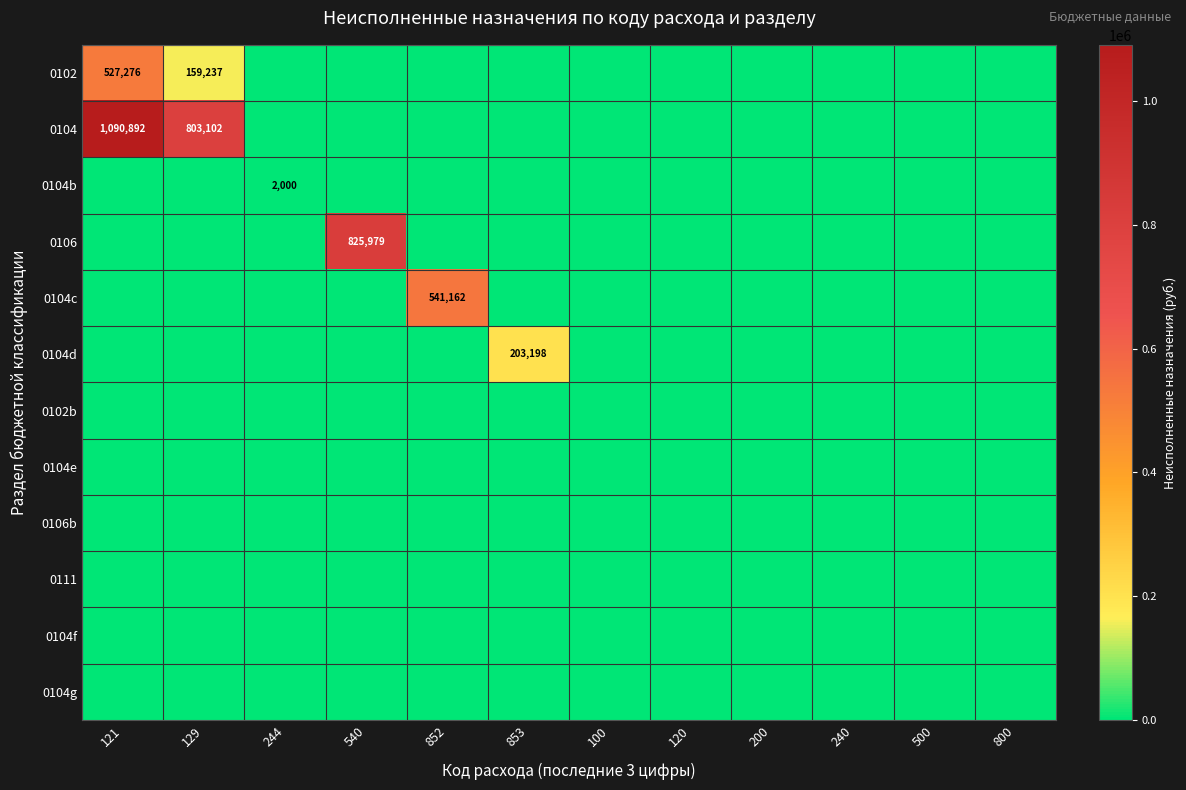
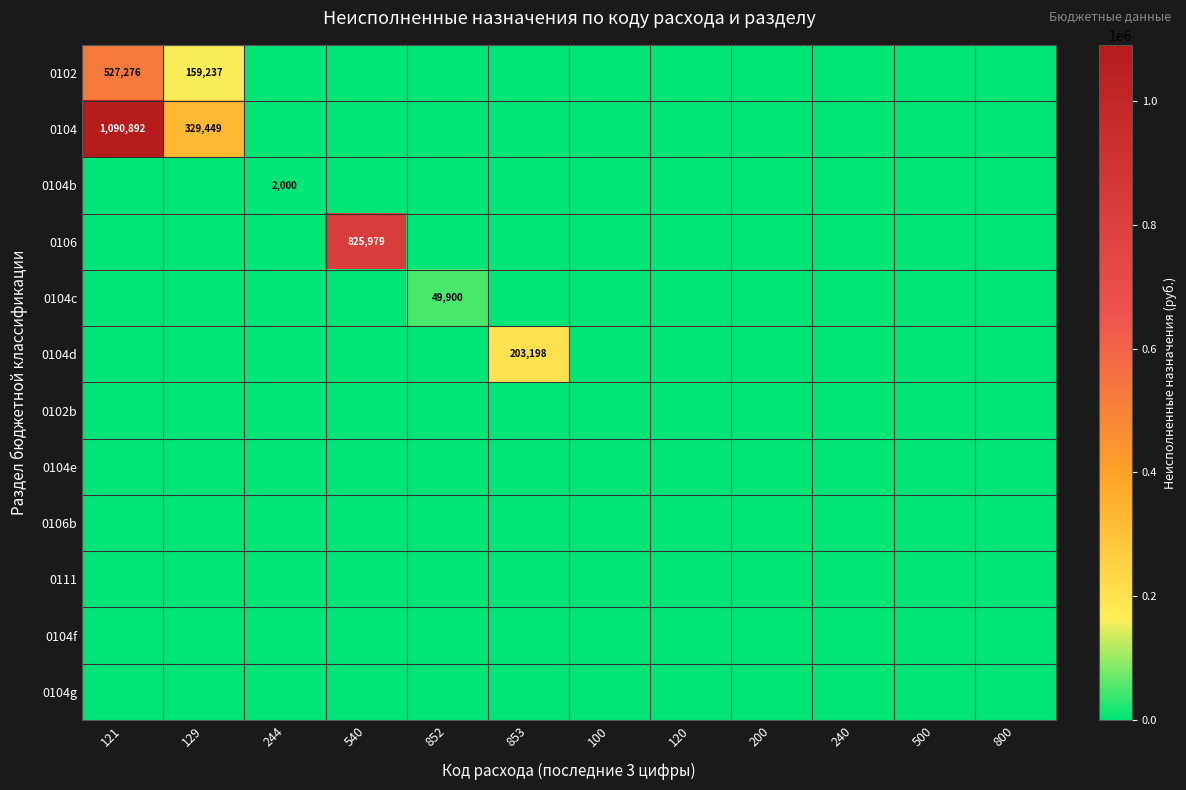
0104, 129: 803,102 -> 329,449
0104c, 852: 541,162 -> 49,900
